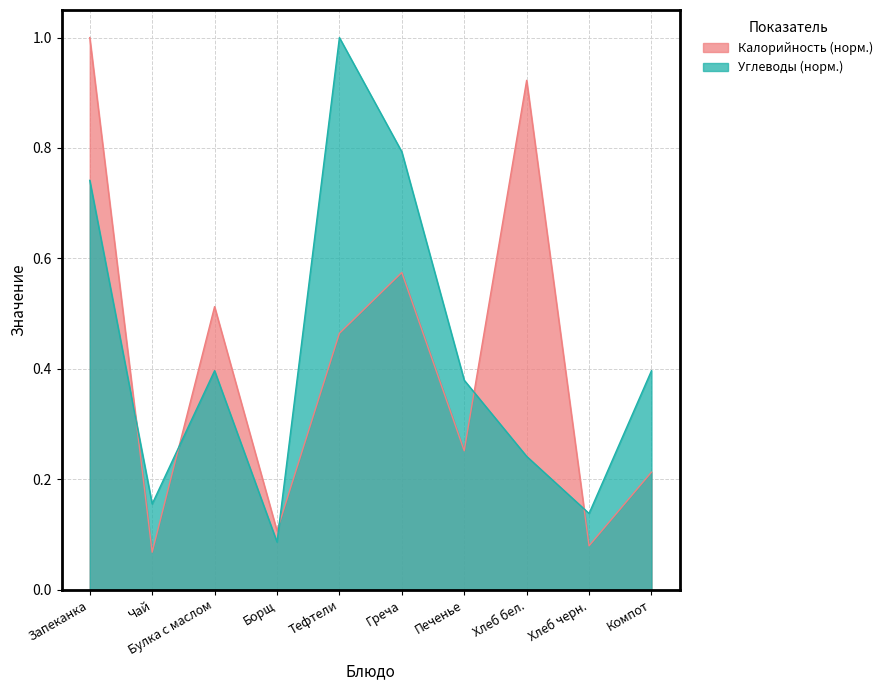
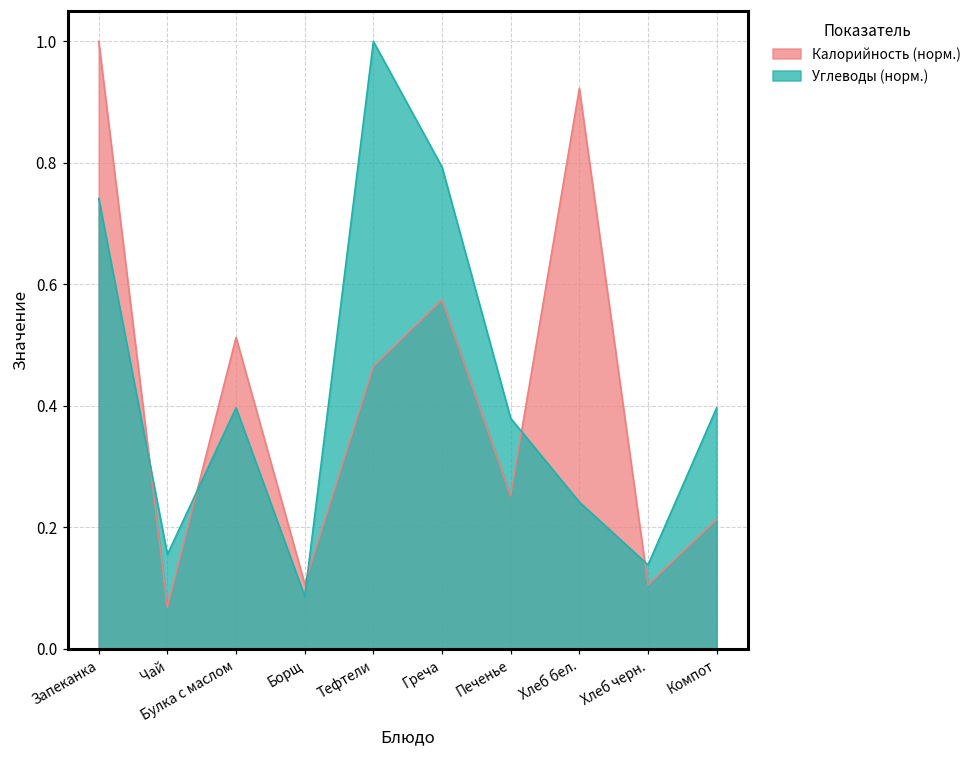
Калорийность (норм.), Хлеб черн.: 0.08 -> 0.10
